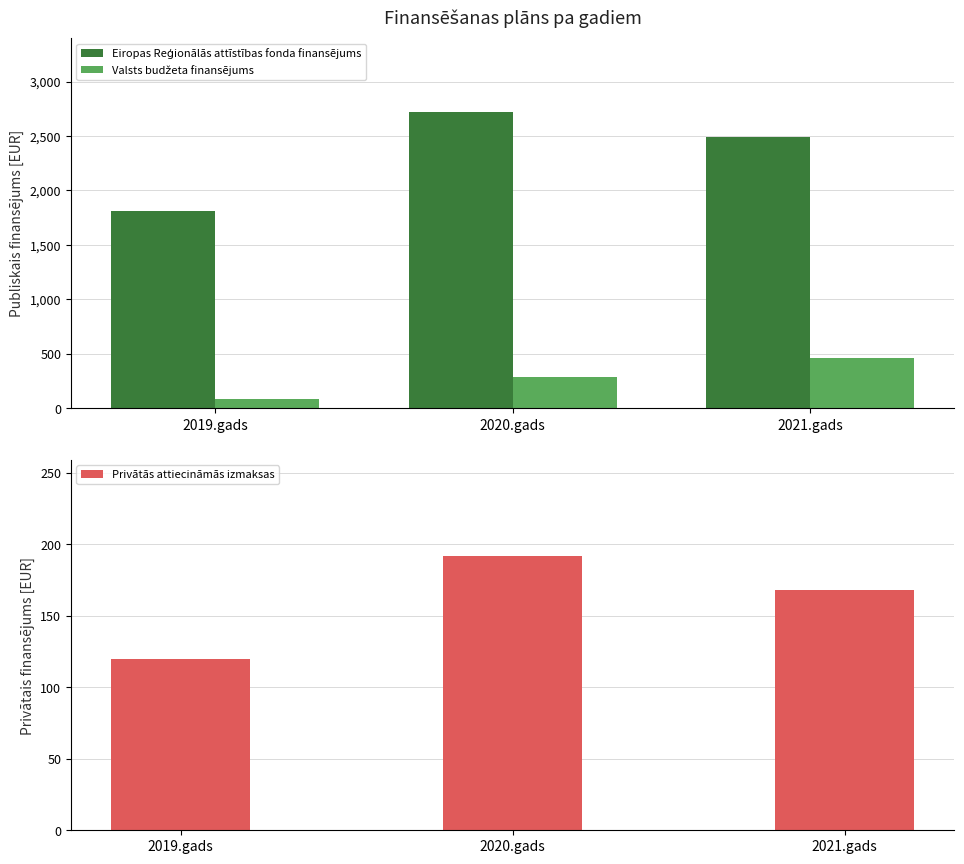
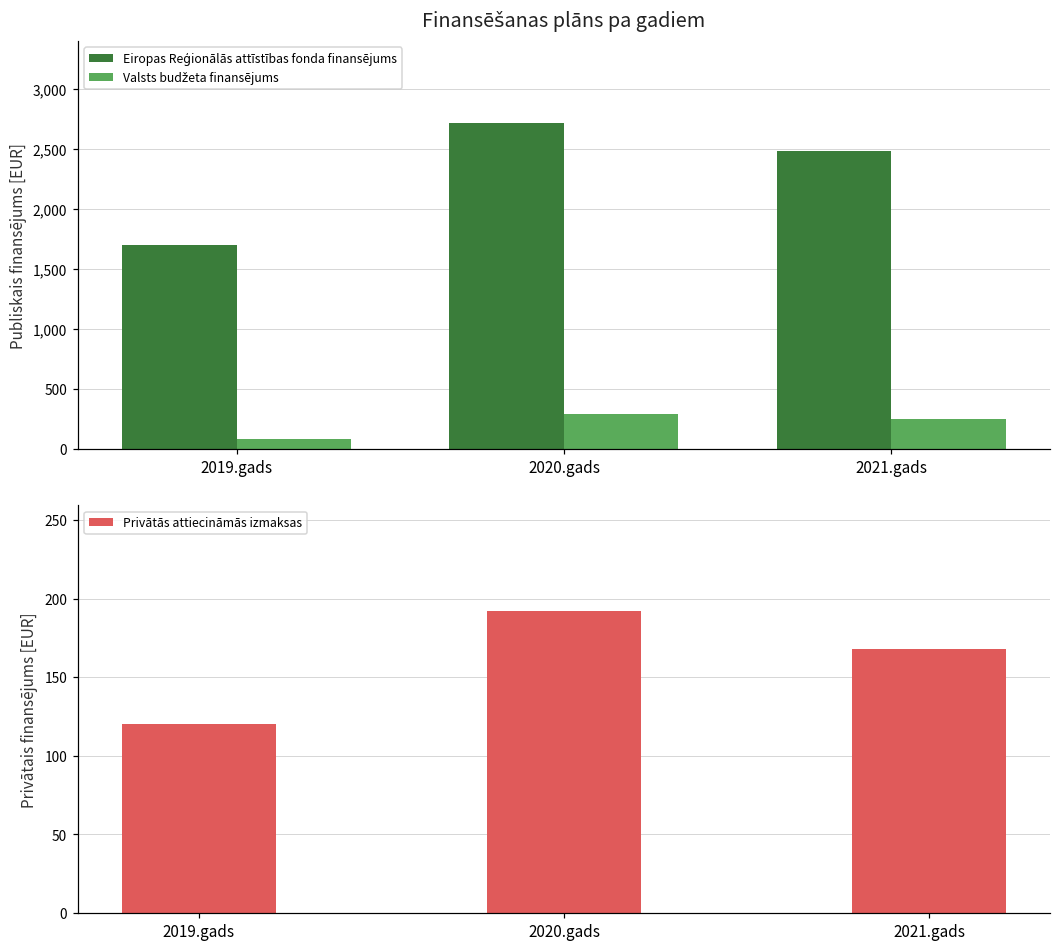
Finansēšanas plāns pa gadiem, Eiropas Reģionālās attīstības fonda finansējums, 2019.gads: 1,810 -> 1,700
Finansēšanas plāns pa gadiem, Valsts budžeta finansējums, 2021.gads: 460 -> 250
